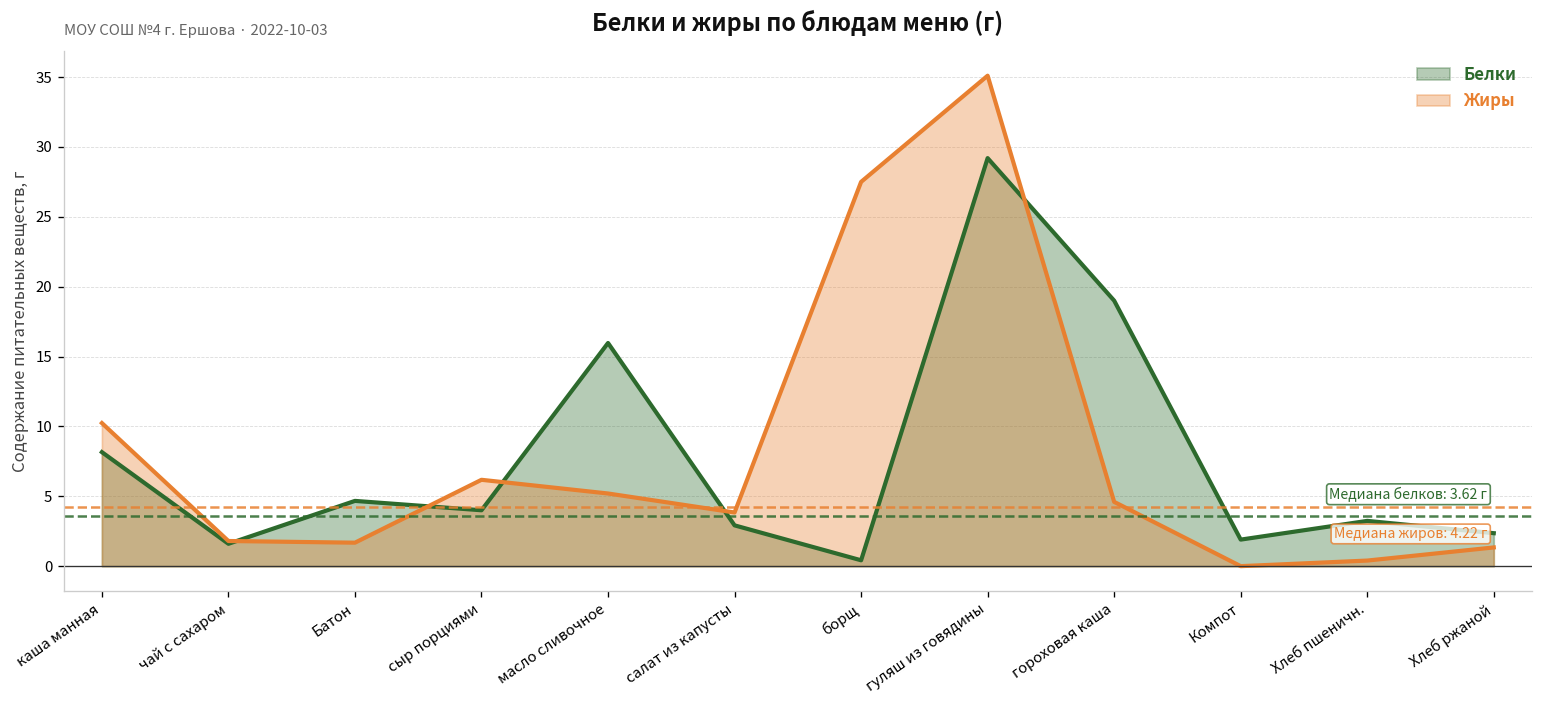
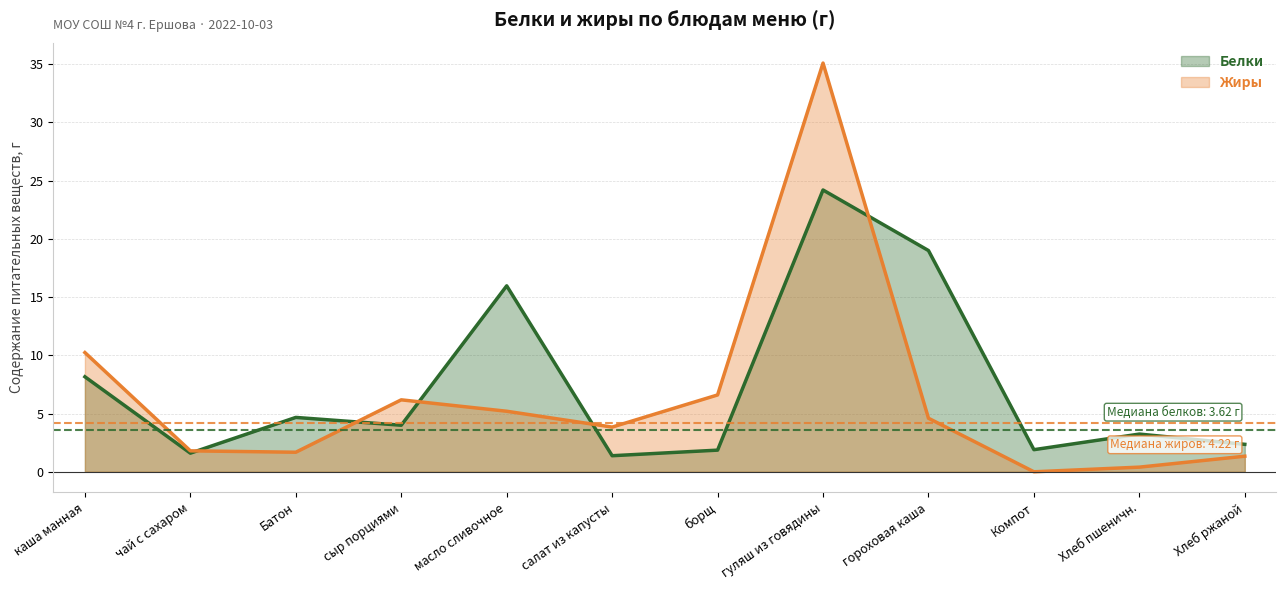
Белки, салат из капусты: 2.9 -> 1.4
Белки, борщ: 0.4 -> 1.9
Жиры, борщ: 27.5 -> 6.6
Белки, гуляш из говядины: 29.2 -> 24.2
